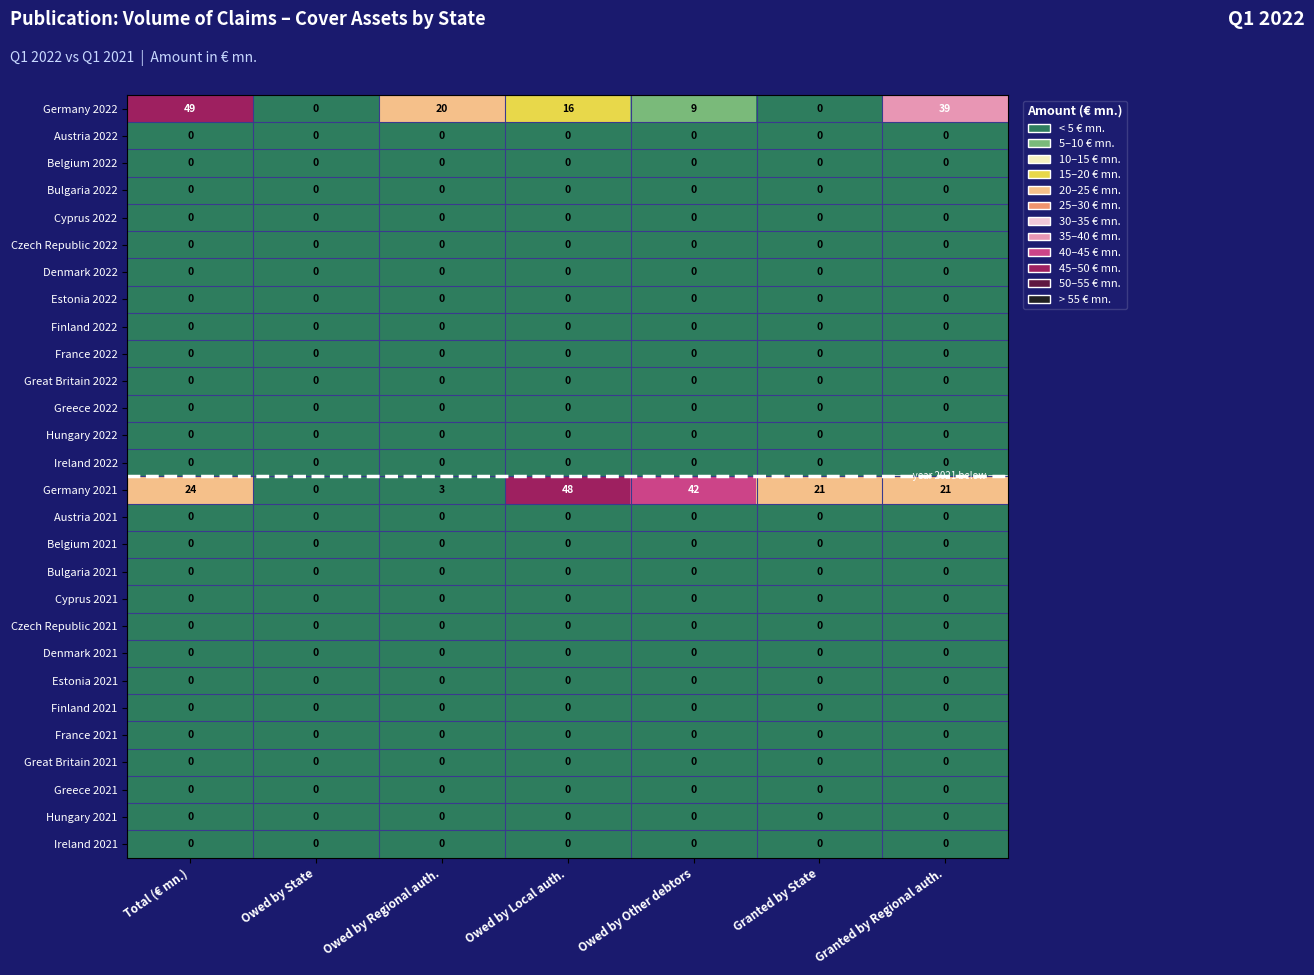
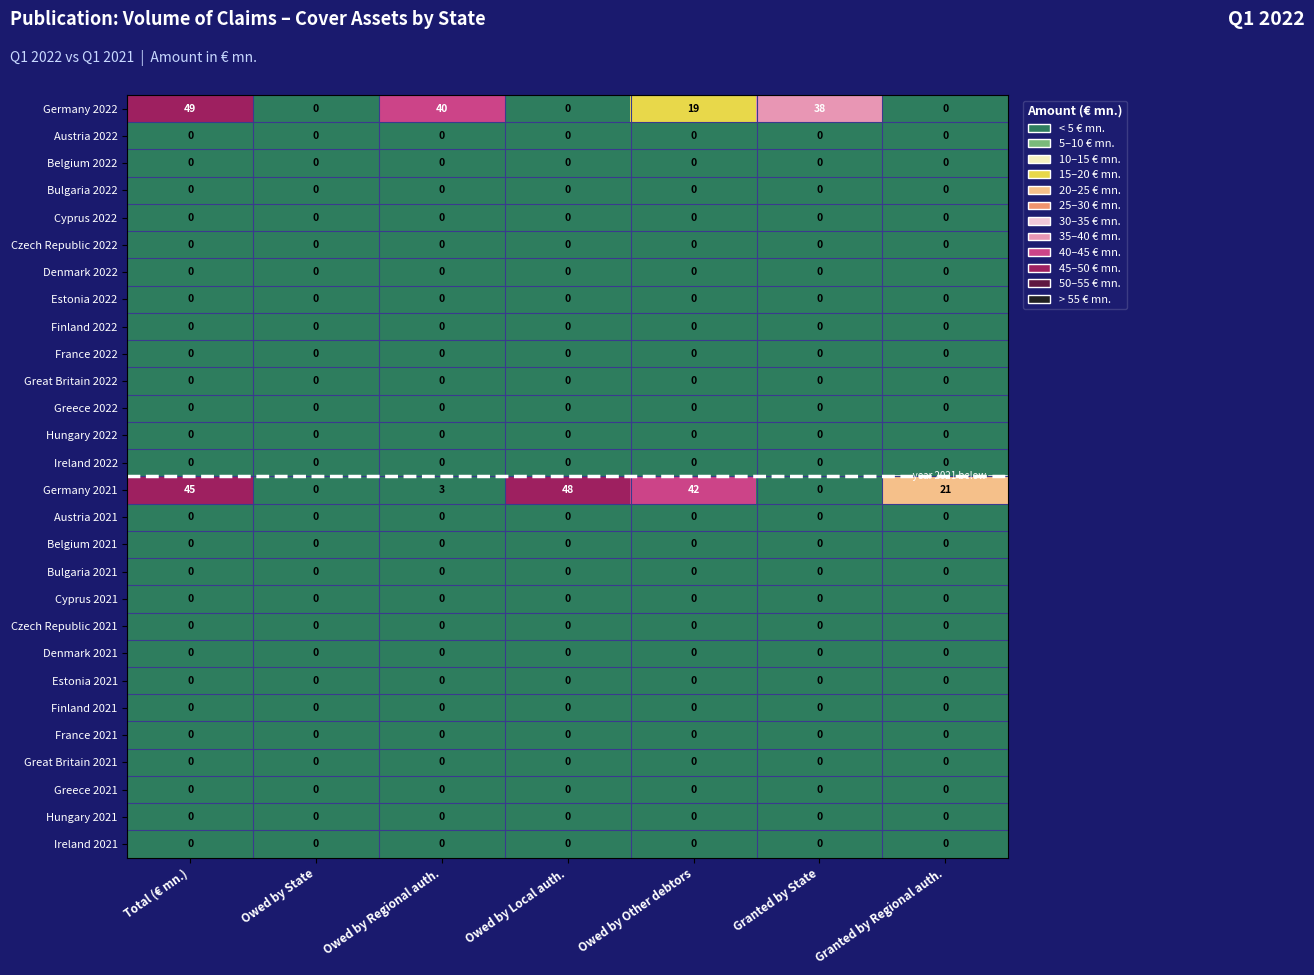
Germany 2022, Owed by Regional auth.: 20 -> 40
Germany 2022, Owed by Local auth.: 16 -> 0
Germany 2022, Owed by Other debtors: 9 -> 19
Germany 2022, Granted by State: 0 -> 38
Germany 2022, Granted by Regional auth.: 39 -> 0
Germany 2021, Total (€ mn.): 24 -> 45
Germany 2021, Granted by State: 21 -> 0
